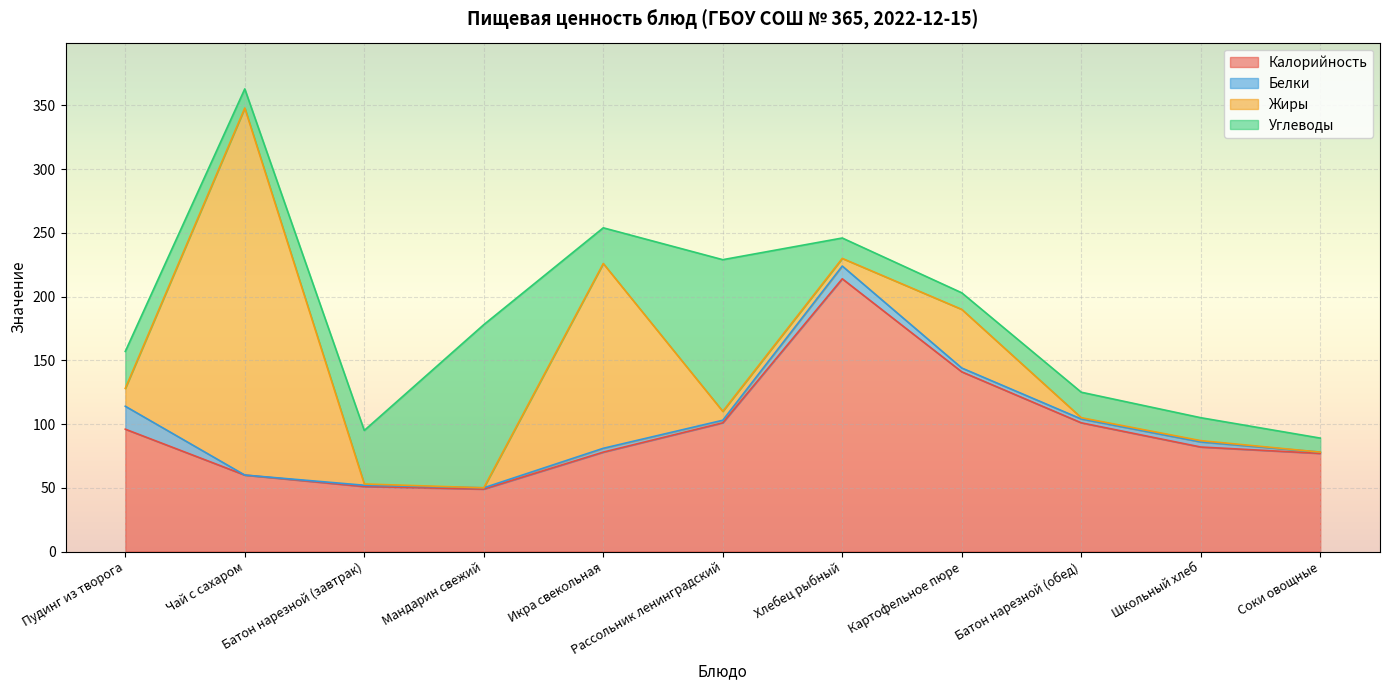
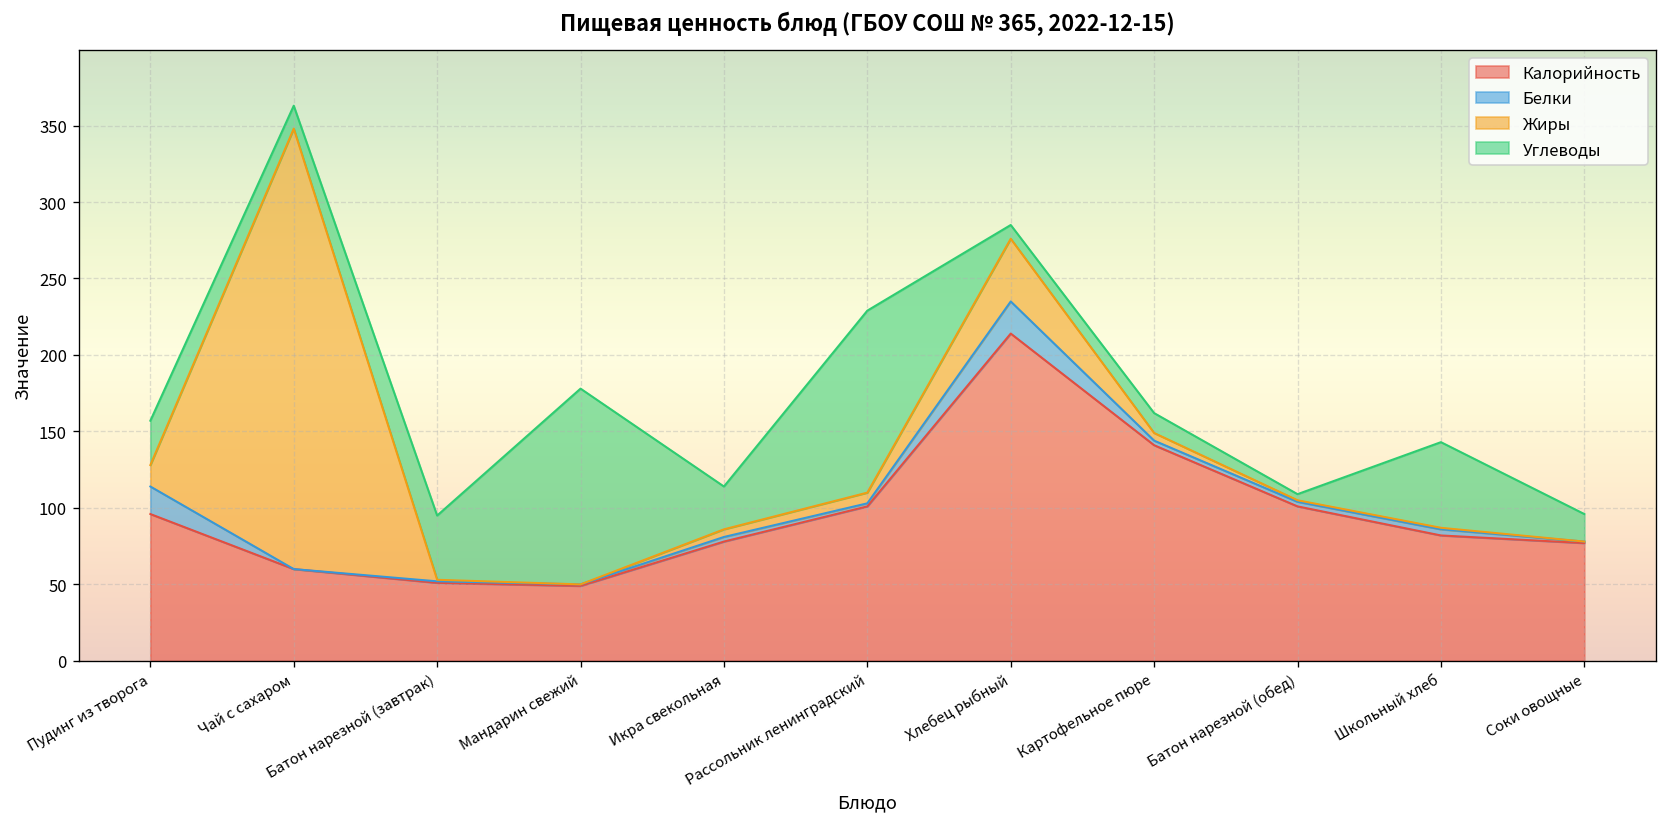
Жиры, Икра свекольная: 145 -> 5
Белки, Хлебец рыбный: 10 -> 21
Жиры, Хлебец рыбный: 6 -> 41
Углеводы, Хлебец рыбный: 16 -> 9
Жиры, Картофельное пюре: 46 -> 5
Углеводы, Батон нарезной (обед): 20 -> 4
Углеводы, Школьный хлеб: 18 -> 56
Углеводы, Соки овощные: 11 -> 18
